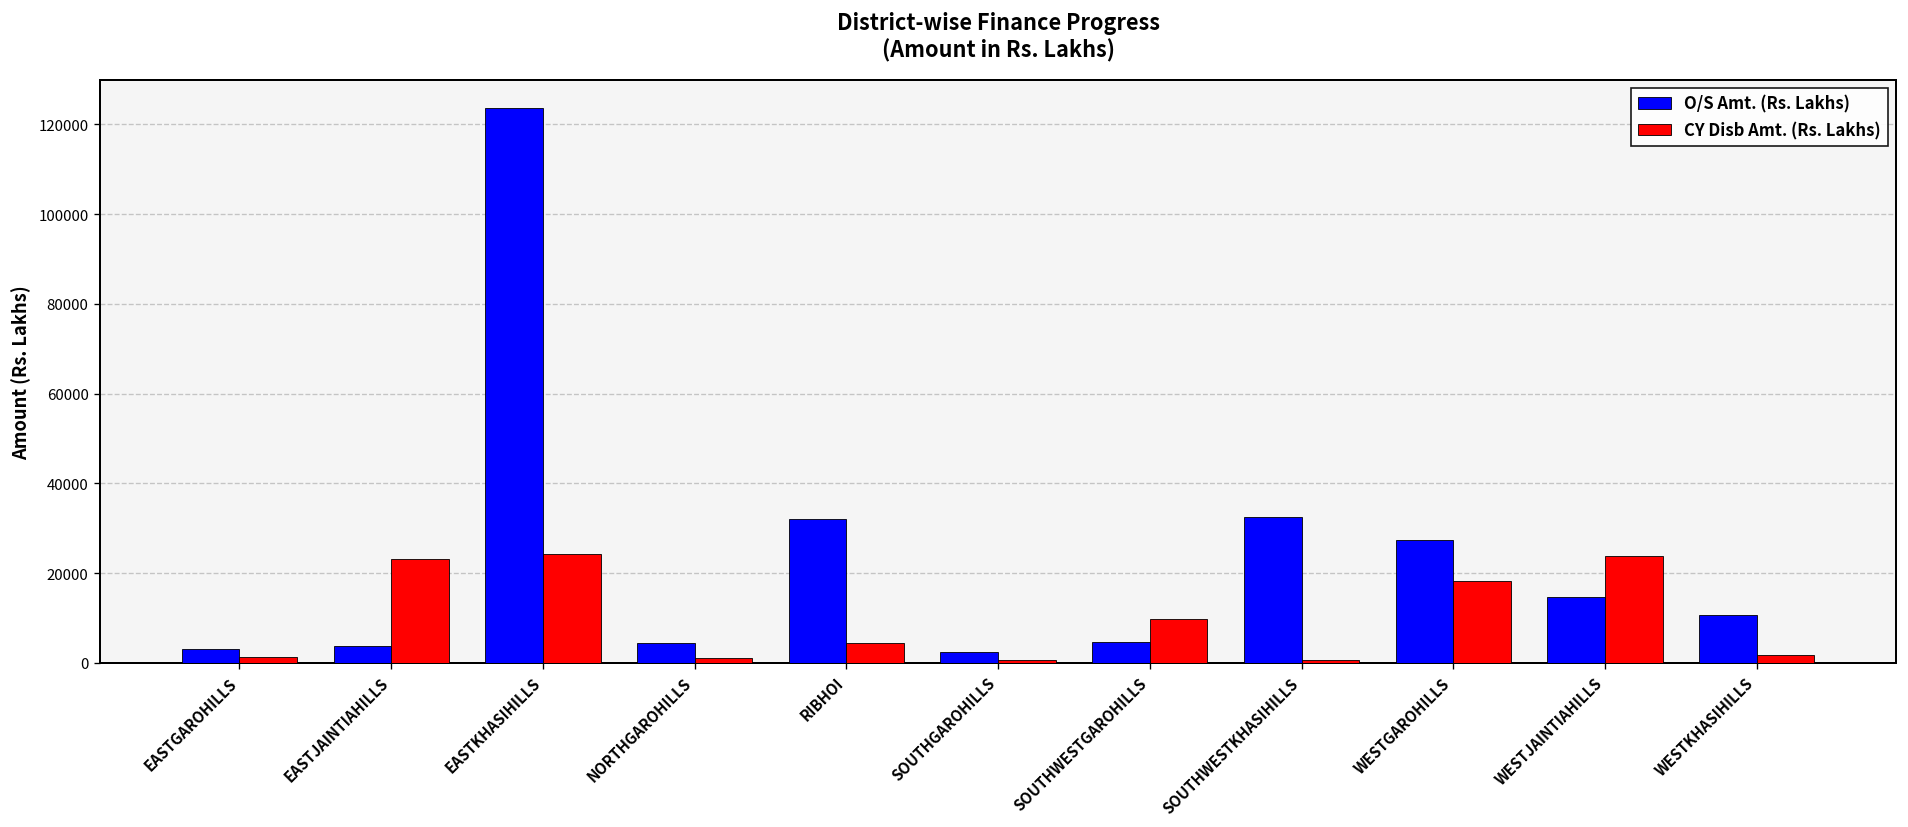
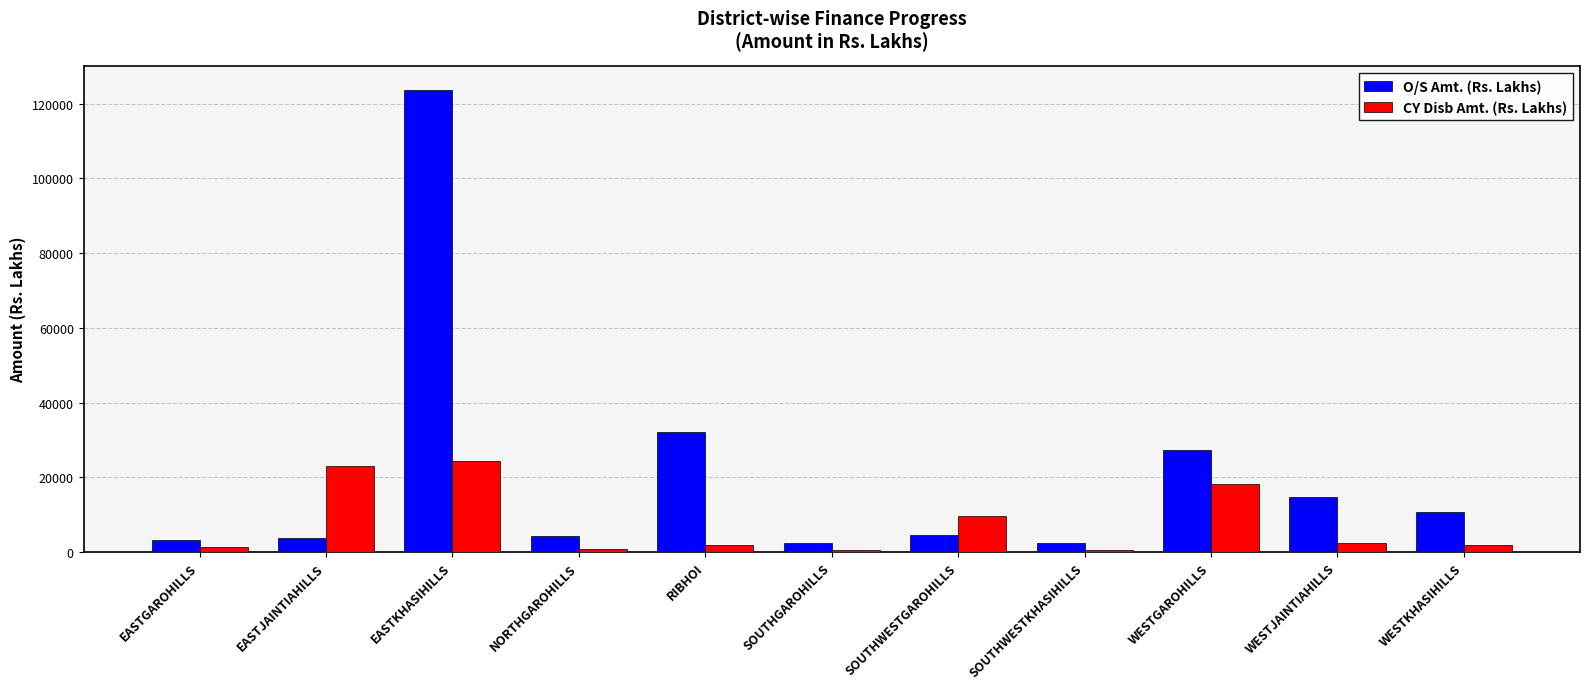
CY Disb Amt. (Rs. Lakhs), RIBHOI: 4000 -> 2000
O/S Amt. (Rs. Lakhs), SOUTHWESTKHASIHILLS: 32000 -> 3000
CY Disb Amt. (Rs. Lakhs), WESTJAINTIAHILLS: 24000 -> 3000
